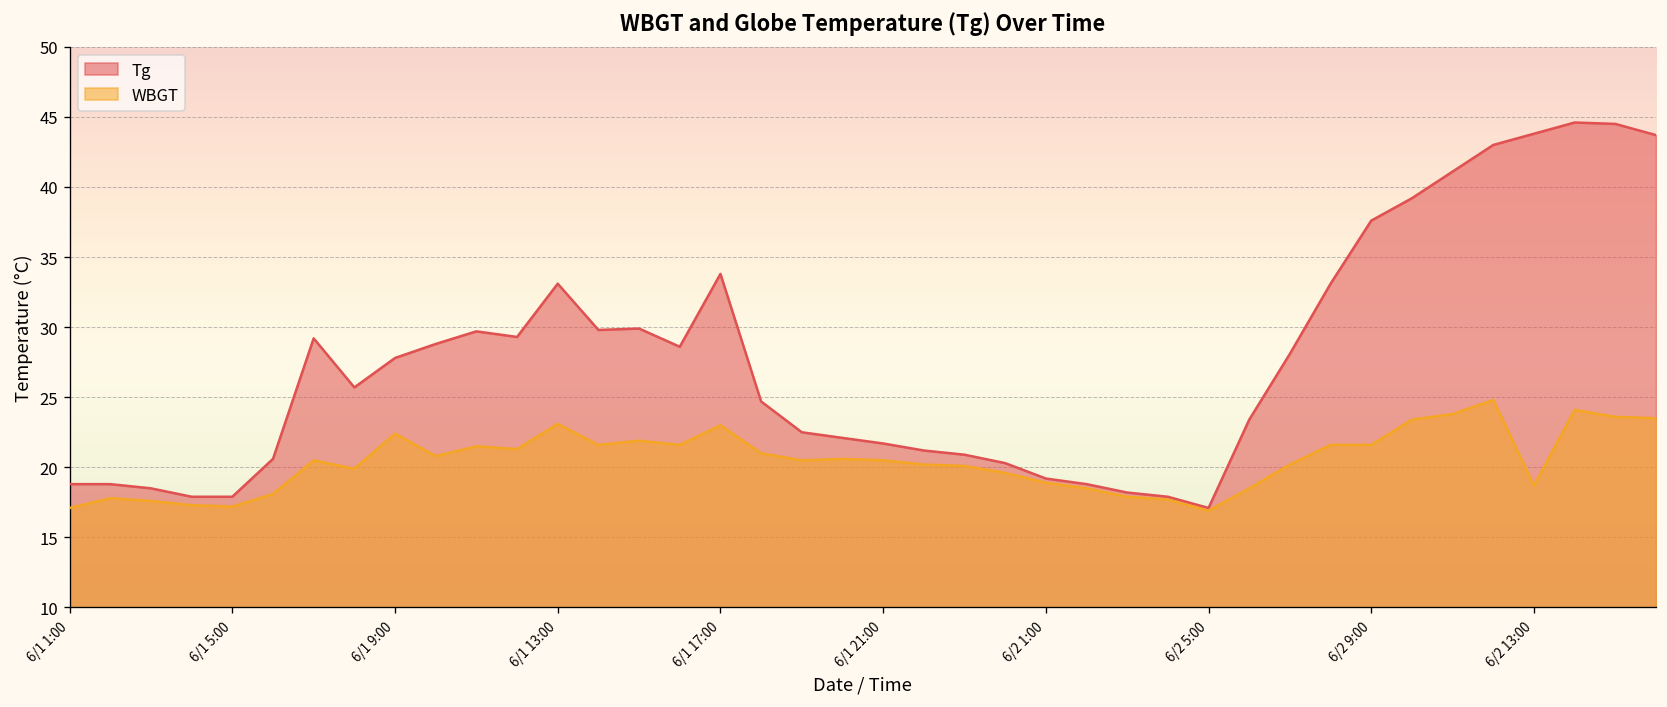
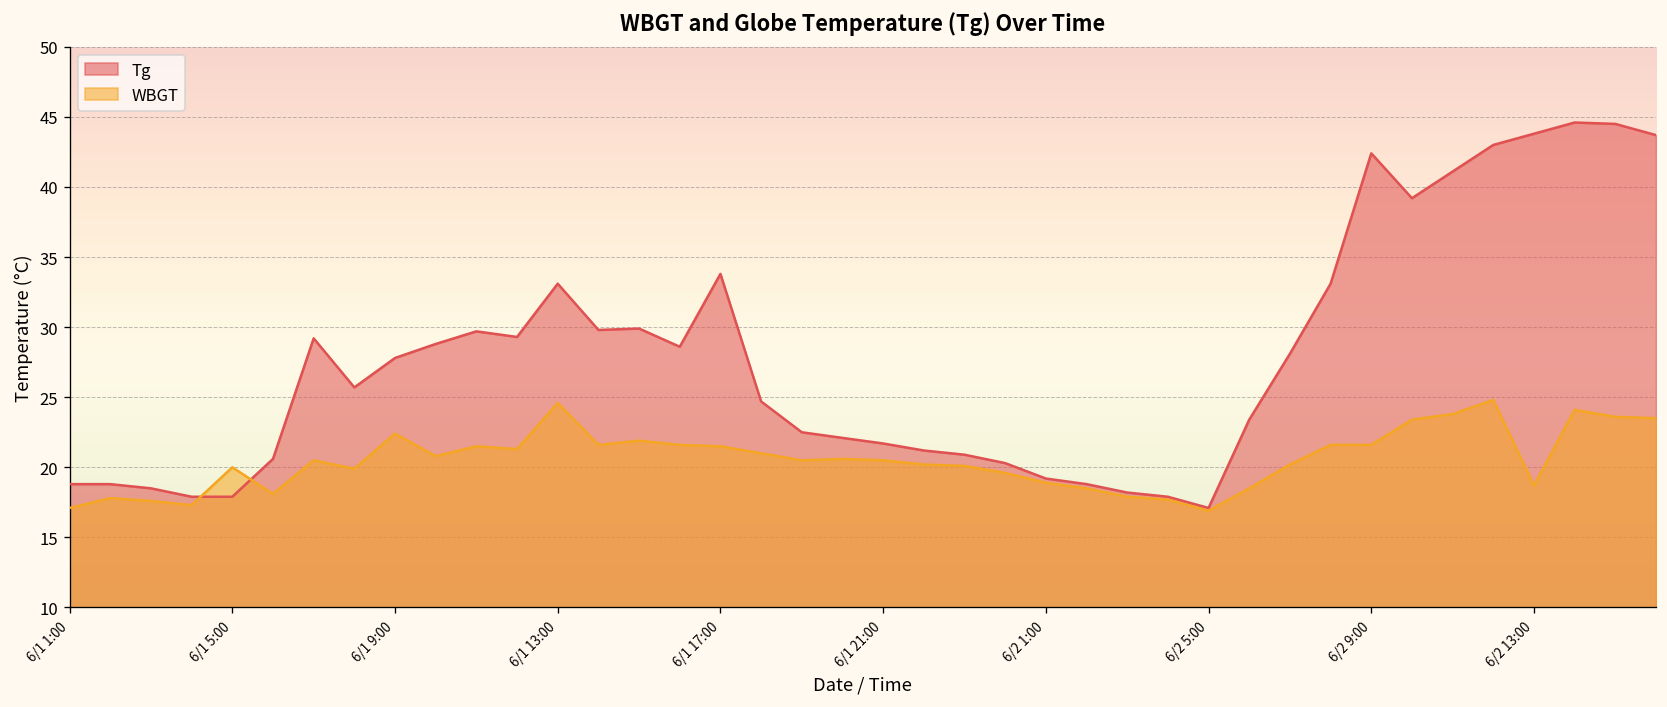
WBGT, 6/1 5:00: 17.2 -> 20.0
WBGT, 6/1 13:00: 23.1 -> 24.6
WBGT, 6/1 17:00: 23.0 -> 21.5
Tg, 6/2 9:00: 37.6 -> 42.4
